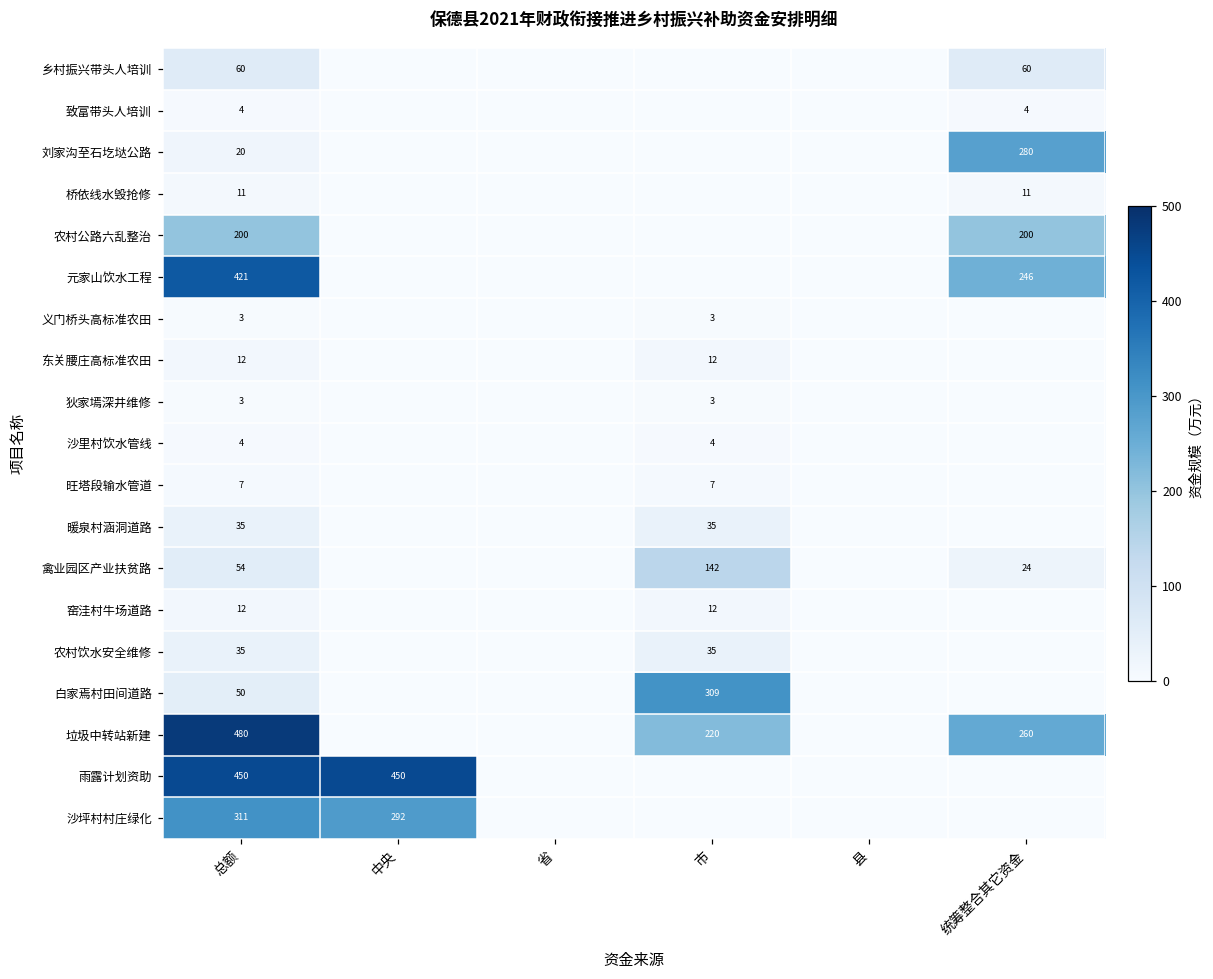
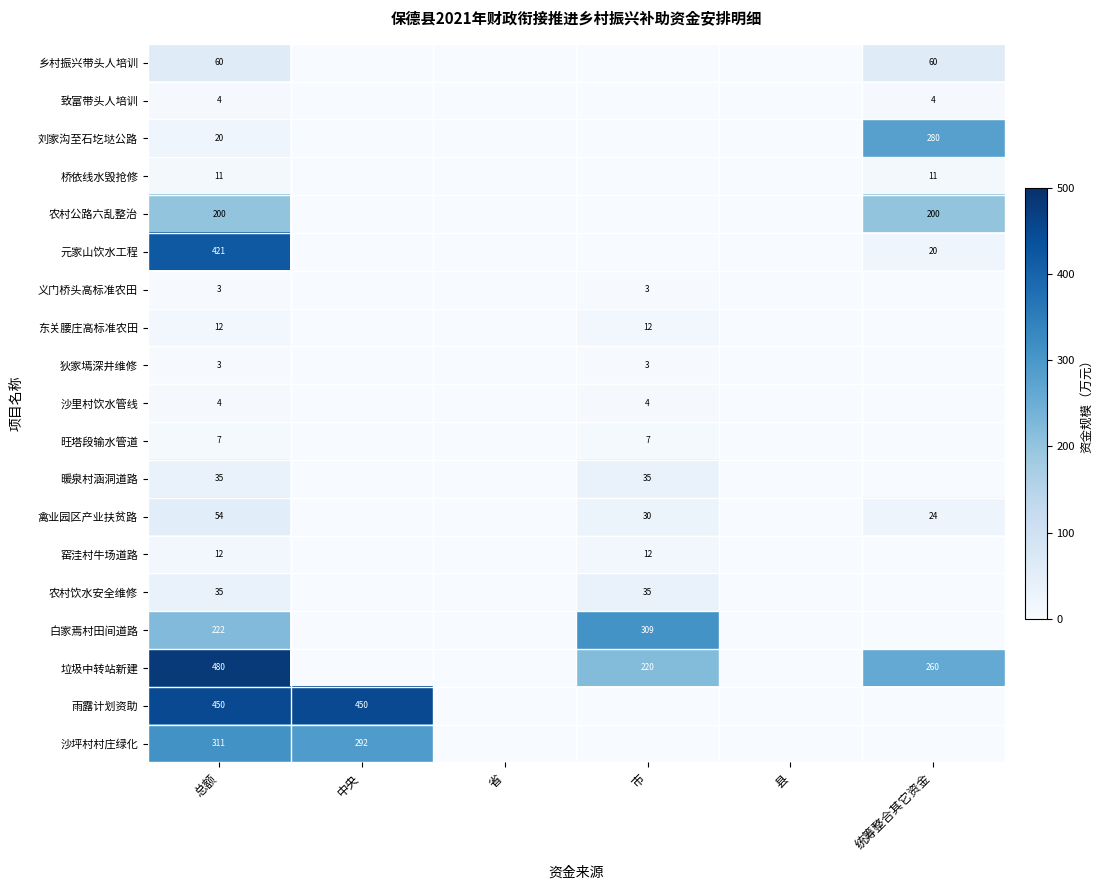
元家山饮水工程, 统筹整合其它资金: 246 -> 20
禽业园区产业扶贫路, 市: 142 -> 30
白家焉村田间道路, 总额: 50 -> 222
